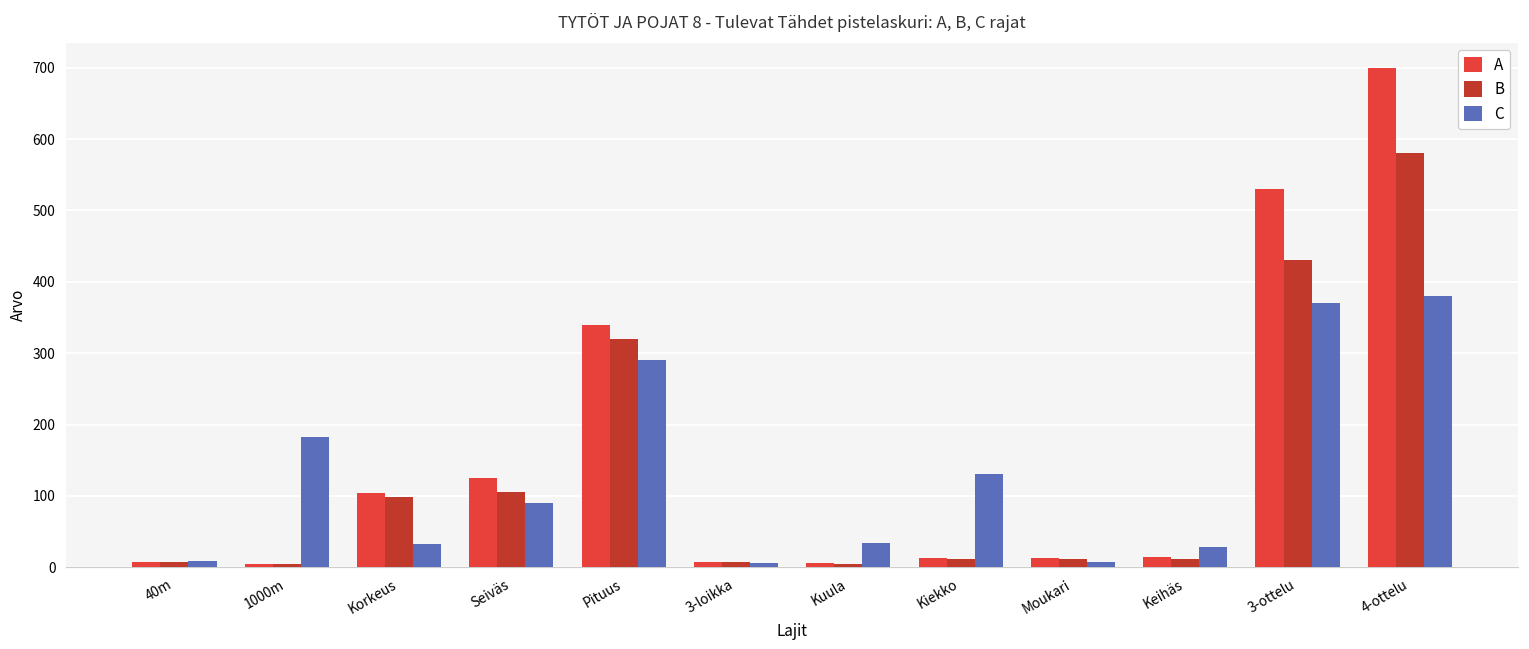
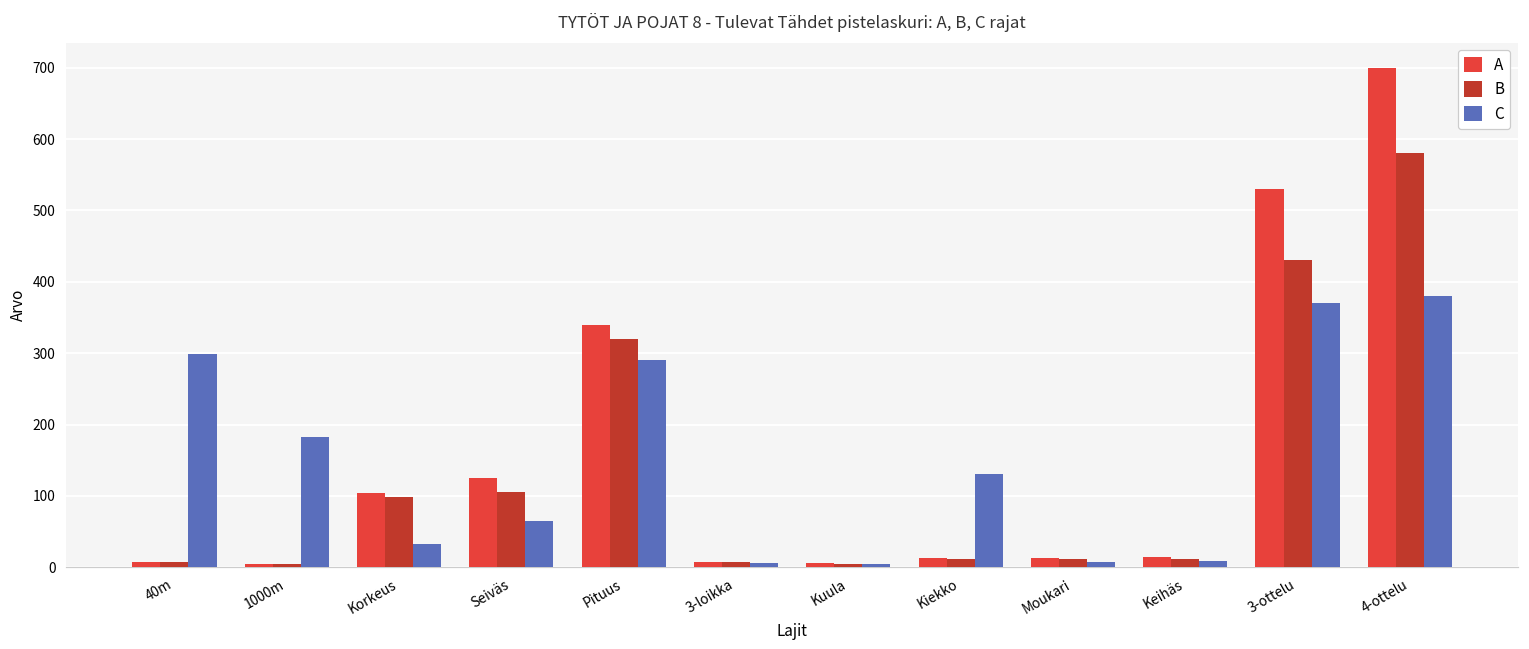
C, 40m: 10 -> 300
C, Seiväs: 90 -> 70
C, Kuula: 30 -> 0
C, Keihäs: 30 -> 10
